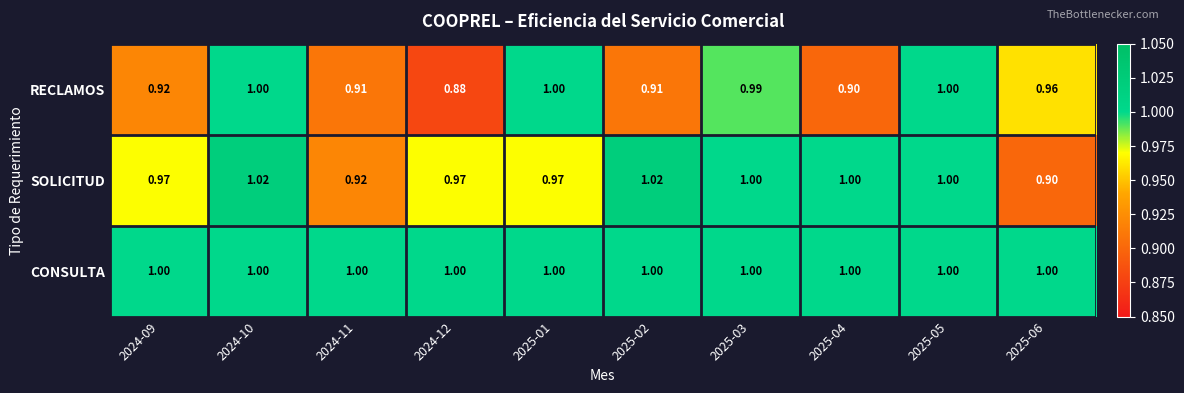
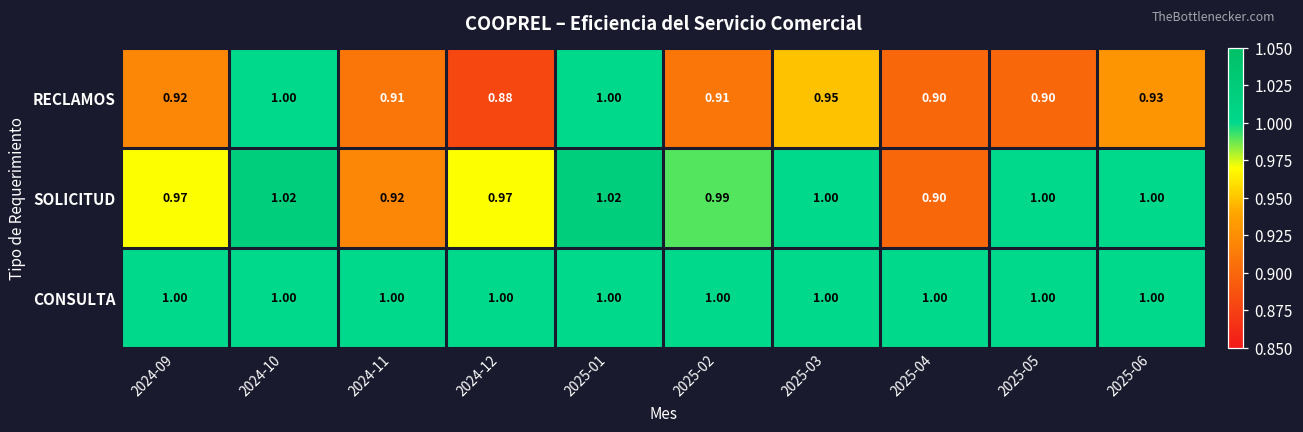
RECLAMOS, 2025-03: 0.99 -> 0.95
RECLAMOS, 2025-05: 1.00 -> 0.90
RECLAMOS, 2025-06: 0.96 -> 0.93
SOLICITUD, 2025-01: 0.97 -> 1.02
SOLICITUD, 2025-02: 1.02 -> 0.99
SOLICITUD, 2025-04: 1.00 -> 0.90
SOLICITUD, 2025-06: 0.90 -> 1.00
